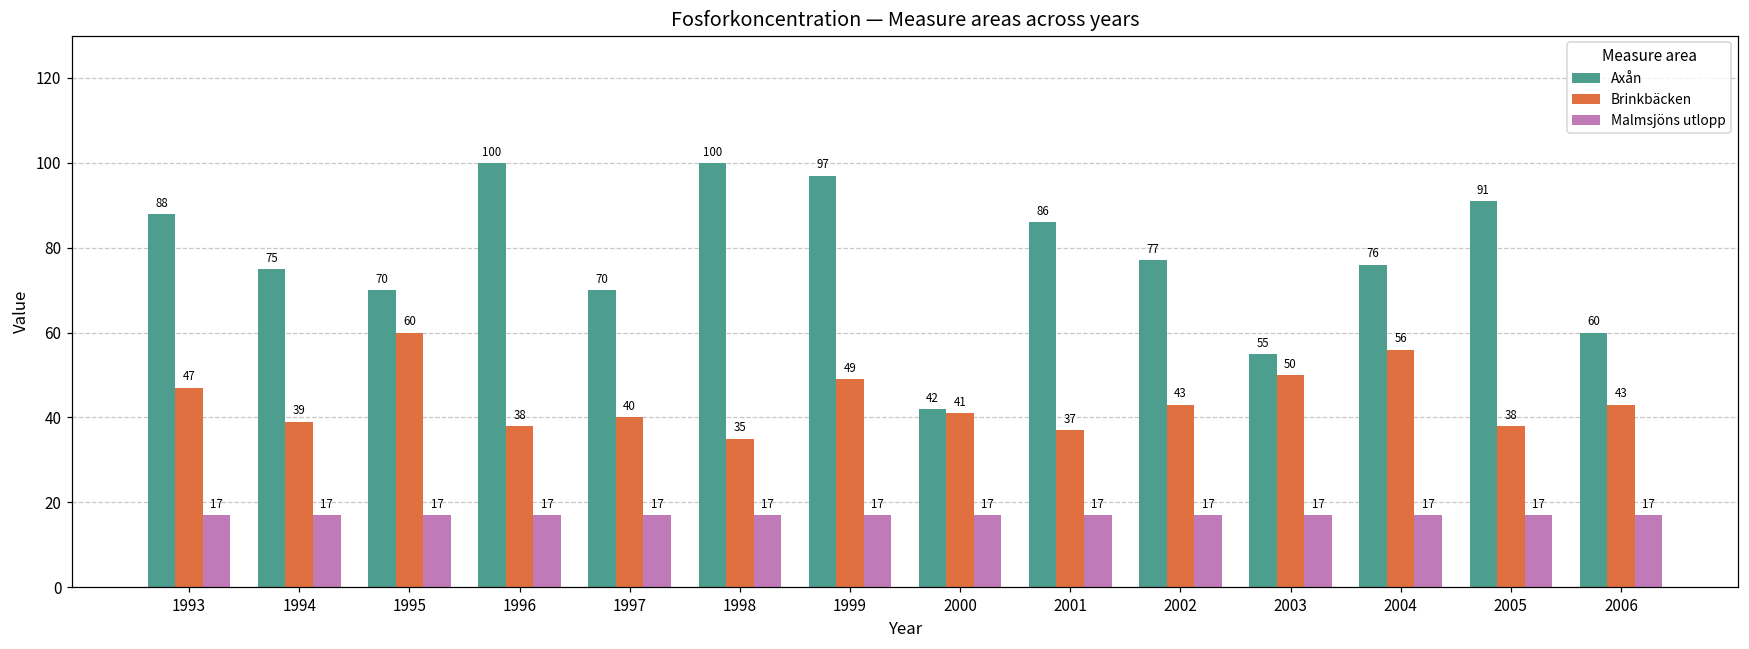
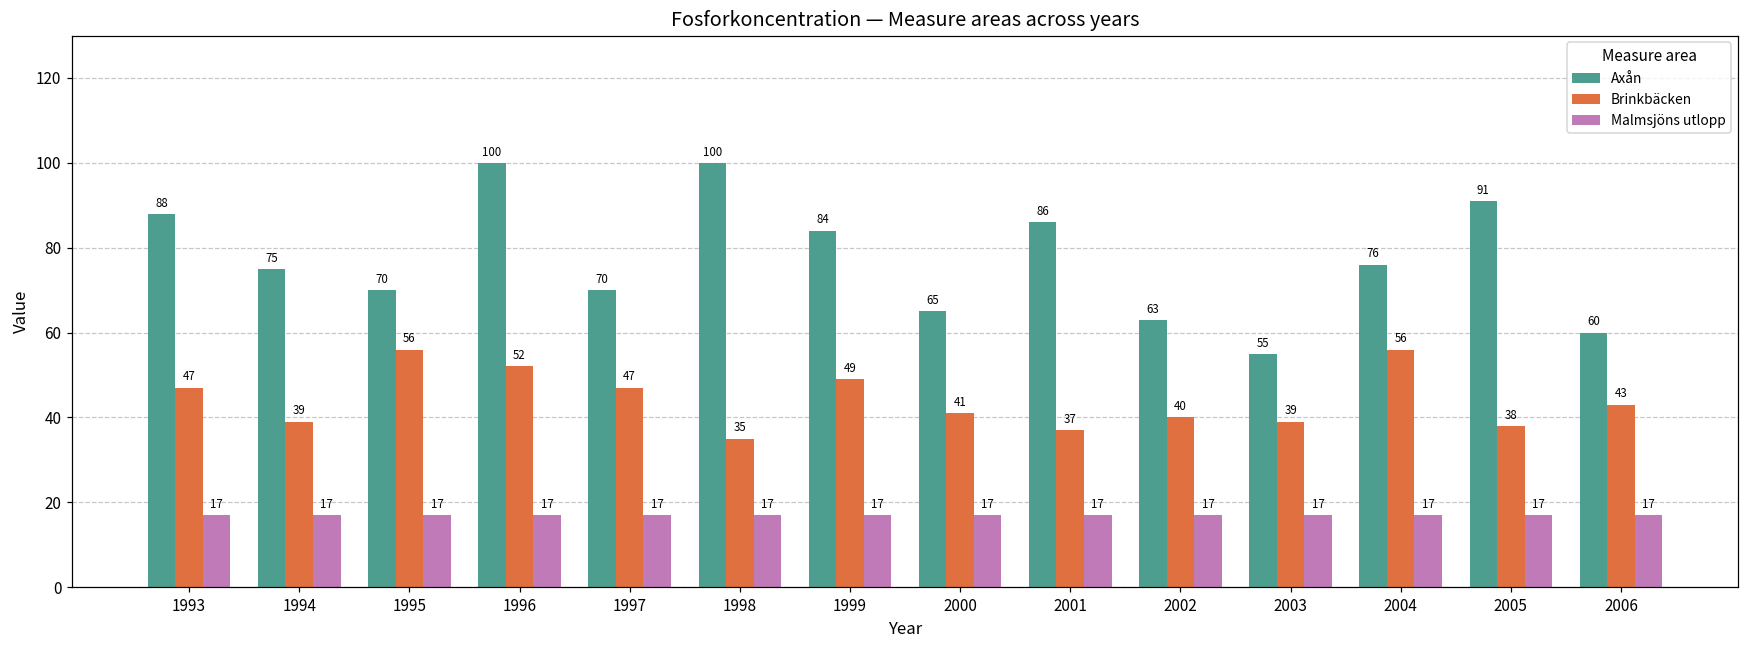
Brinkbäcken, 1995: 60 -> 56
Brinkbäcken, 1996: 38 -> 52
Brinkbäcken, 1997: 40 -> 47
Axån, 1999: 97 -> 84
Axån, 2000: 42 -> 65
Axån, 2002: 77 -> 63
Brinkbäcken, 2002: 43 -> 40
Brinkbäcken, 2003: 50 -> 39
